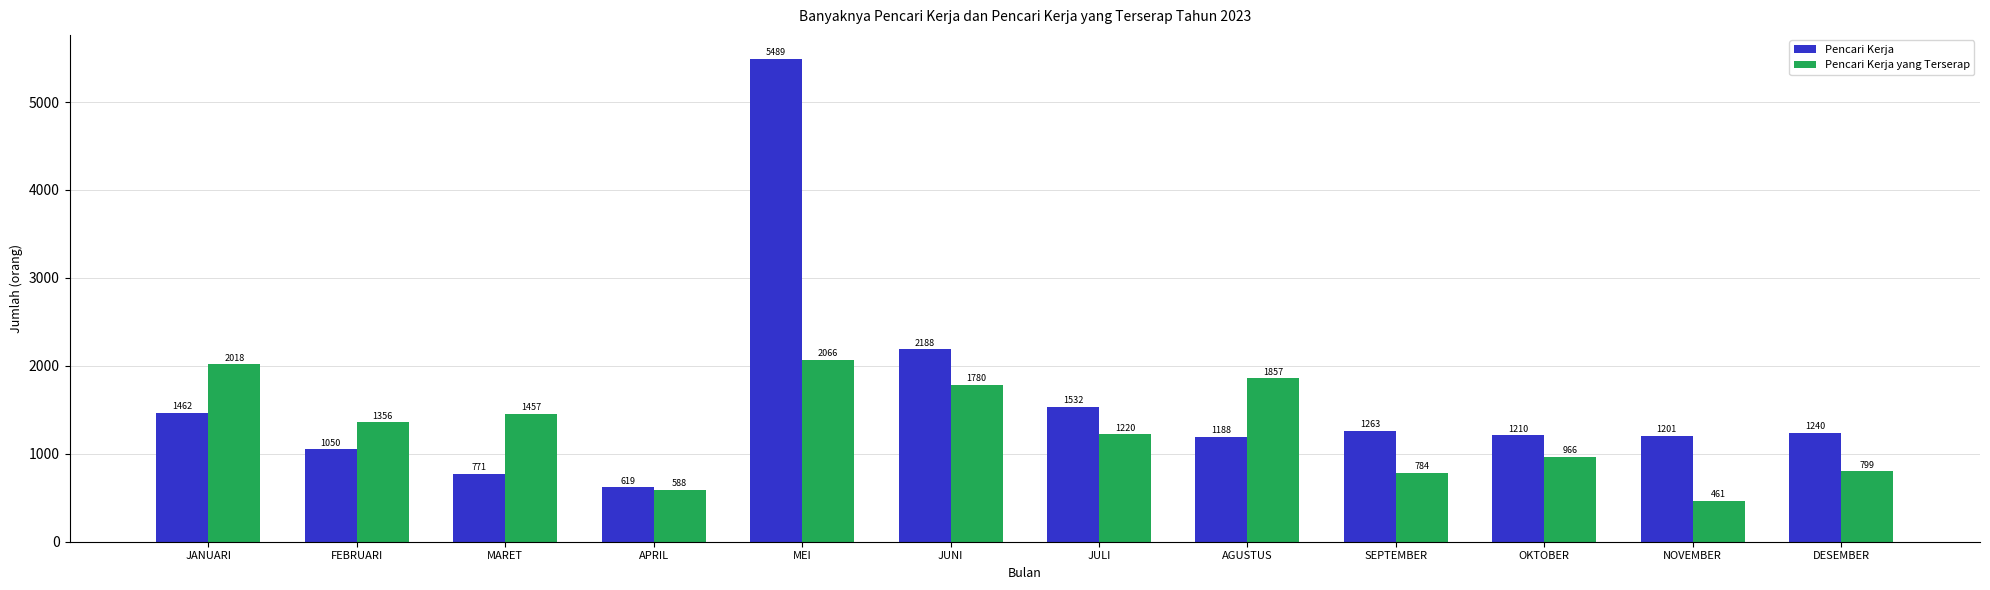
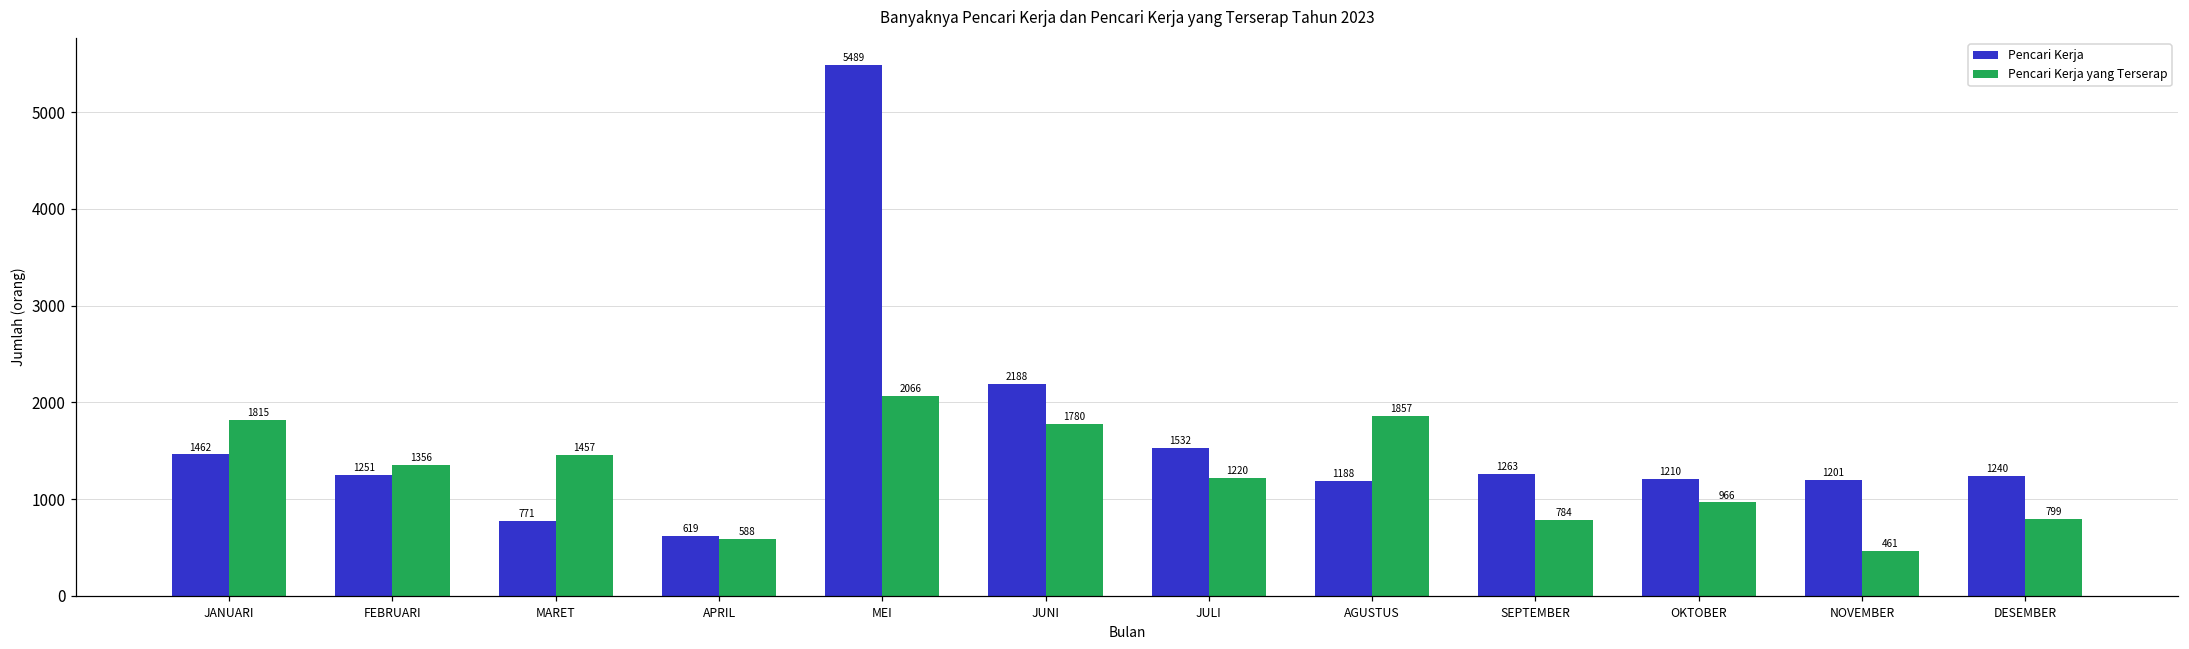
Pencari Kerja yang Terserap, JANUARI: 2018 -> 1815
Pencari Kerja, FEBRUARI: 1050 -> 1251
